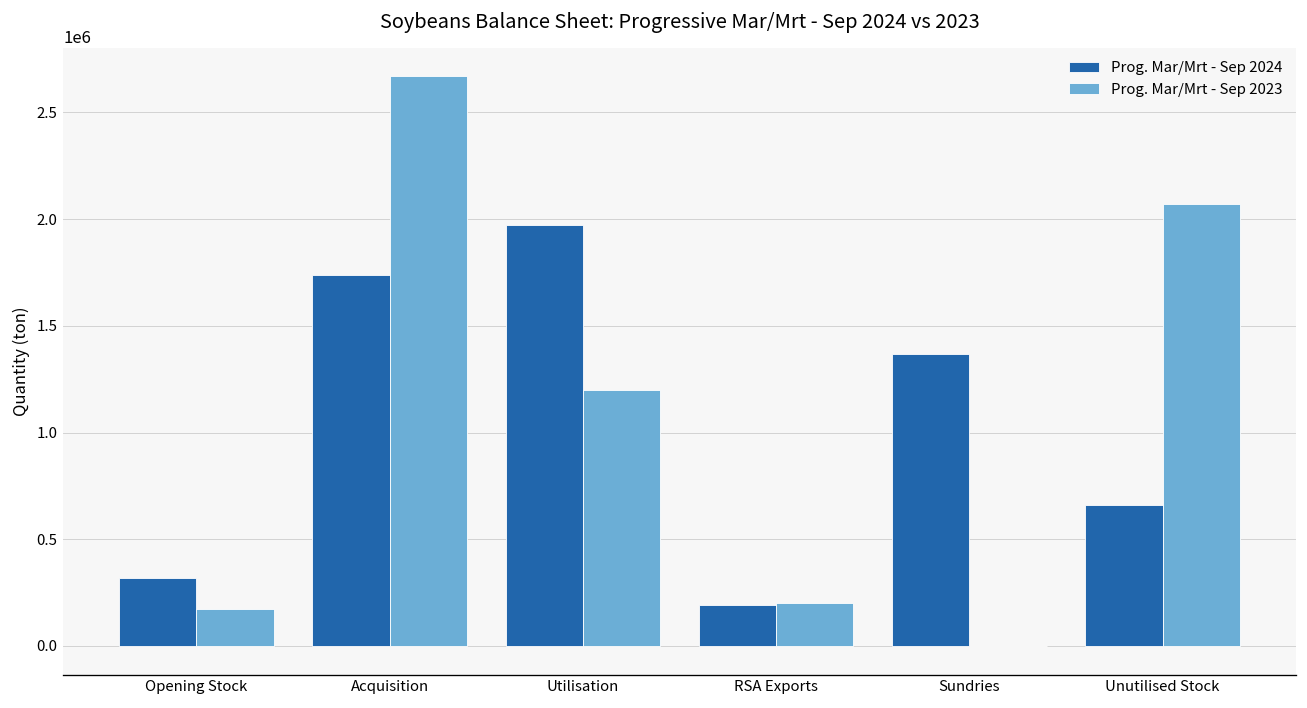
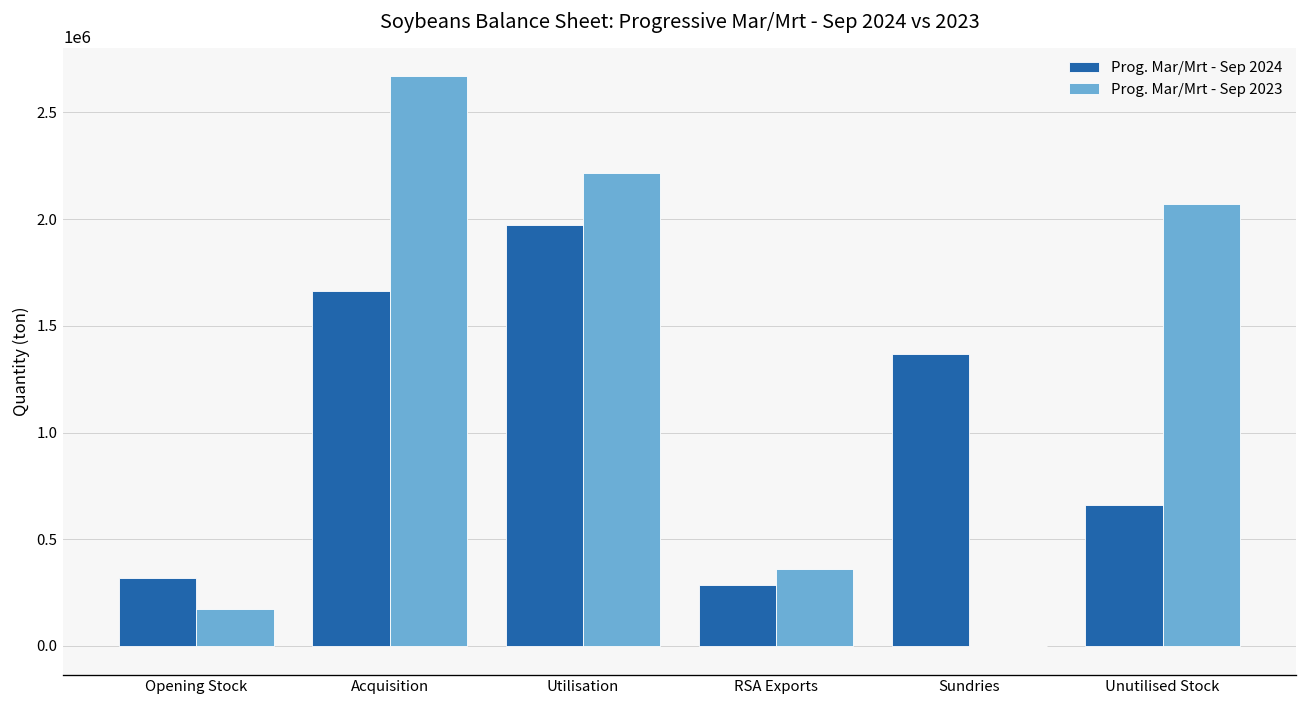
Prog. Mar/Mrt - Sep 2024, Acquisition: 1740000 -> 1660000
Prog. Mar/Mrt - Sep 2023, Utilisation: 1200000 -> 2210000
Prog. Mar/Mrt - Sep 2024, RSA Exports: 190000 -> 290000
Prog. Mar/Mrt - Sep 2023, RSA Exports: 200000 -> 360000
